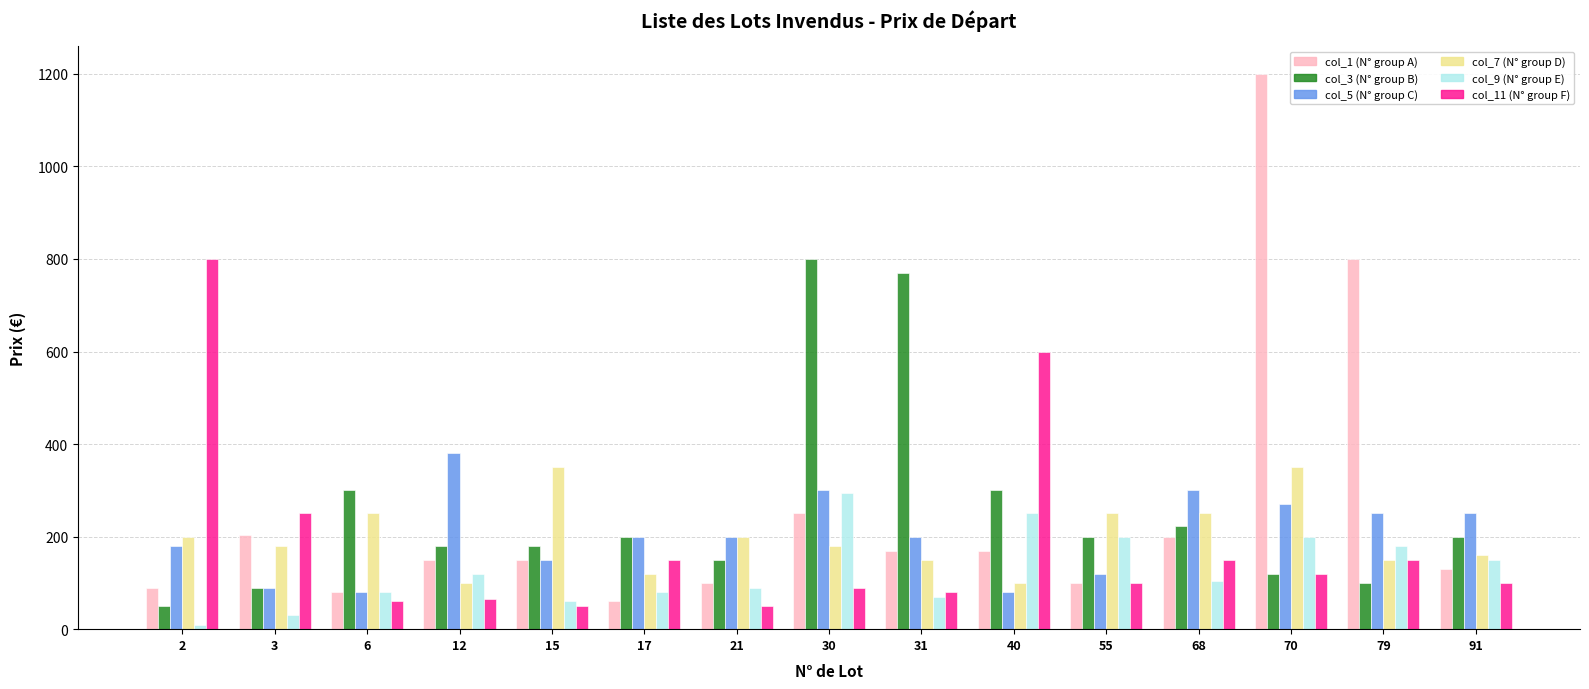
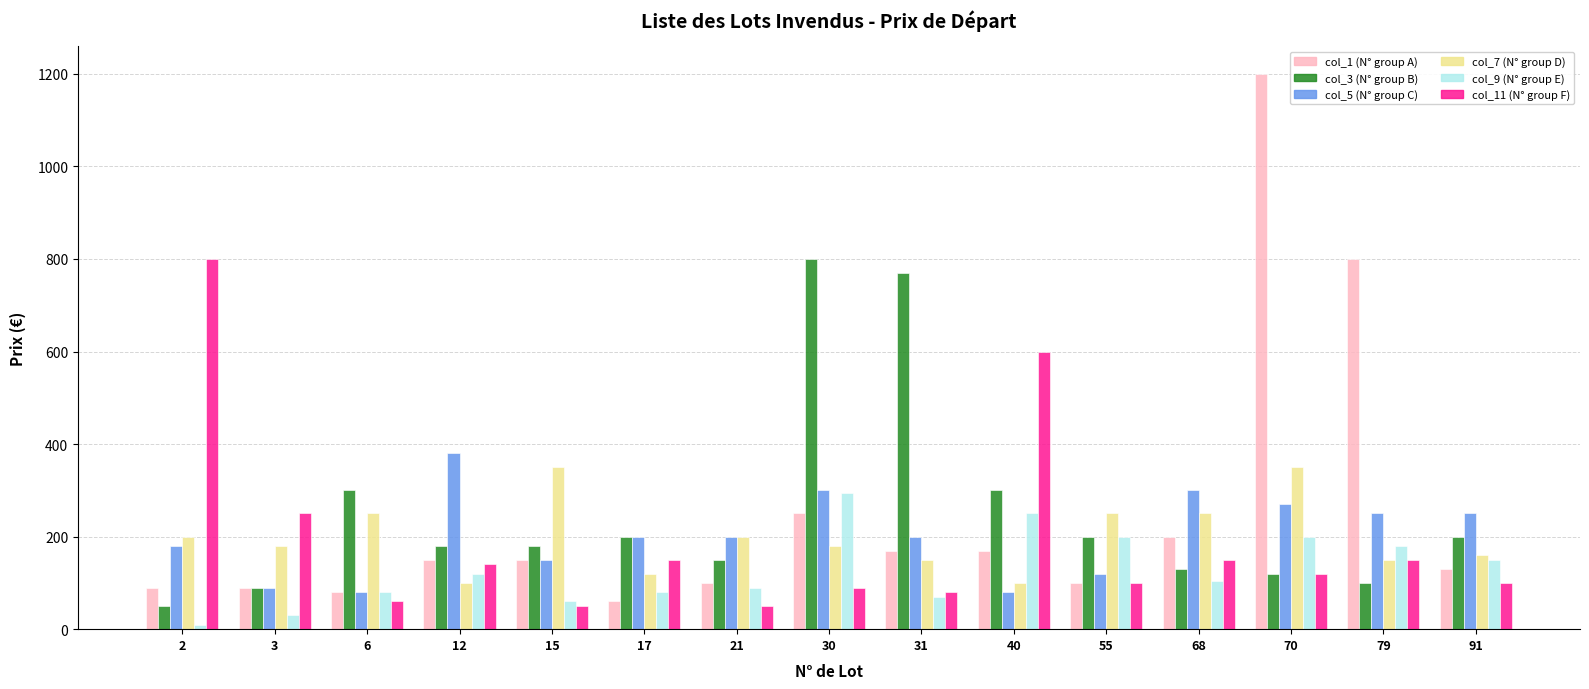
col_1 (N° group A), 3: 200 -> 90
col_11 (N° group F), 12: 70 -> 140
col_3 (N° group B), 68: 220 -> 130
